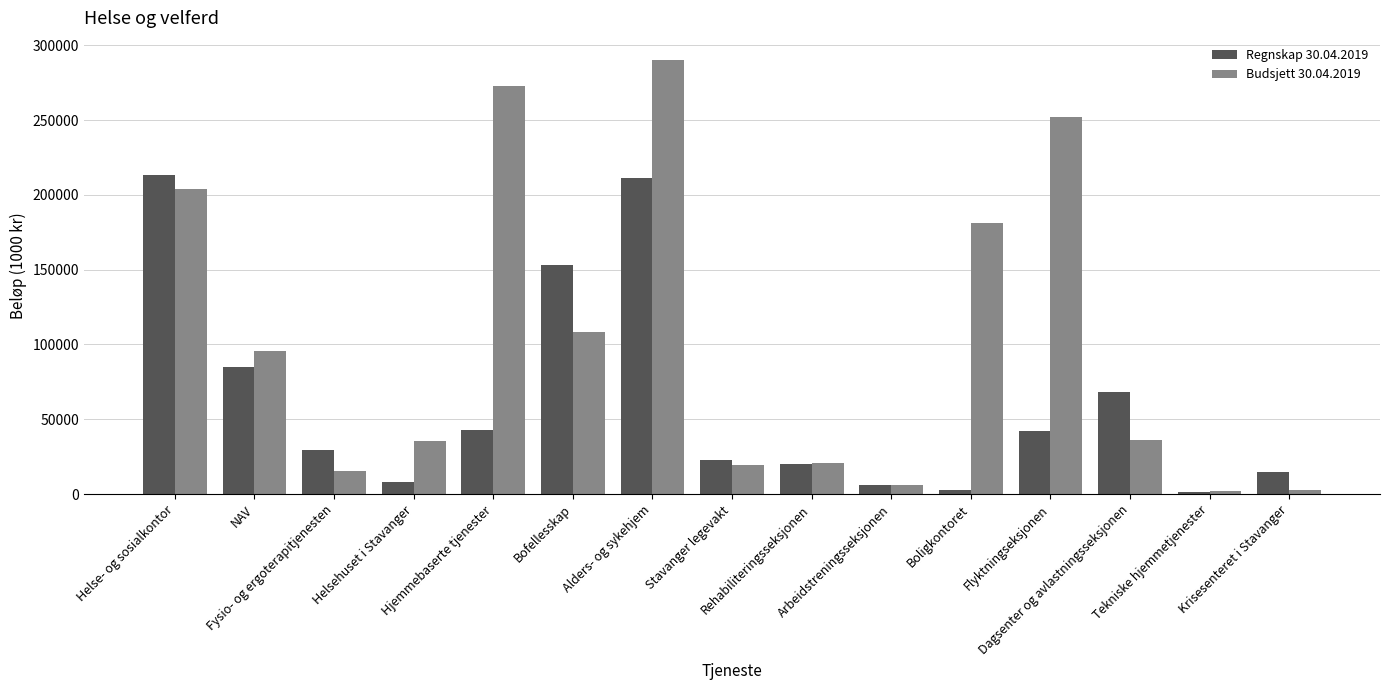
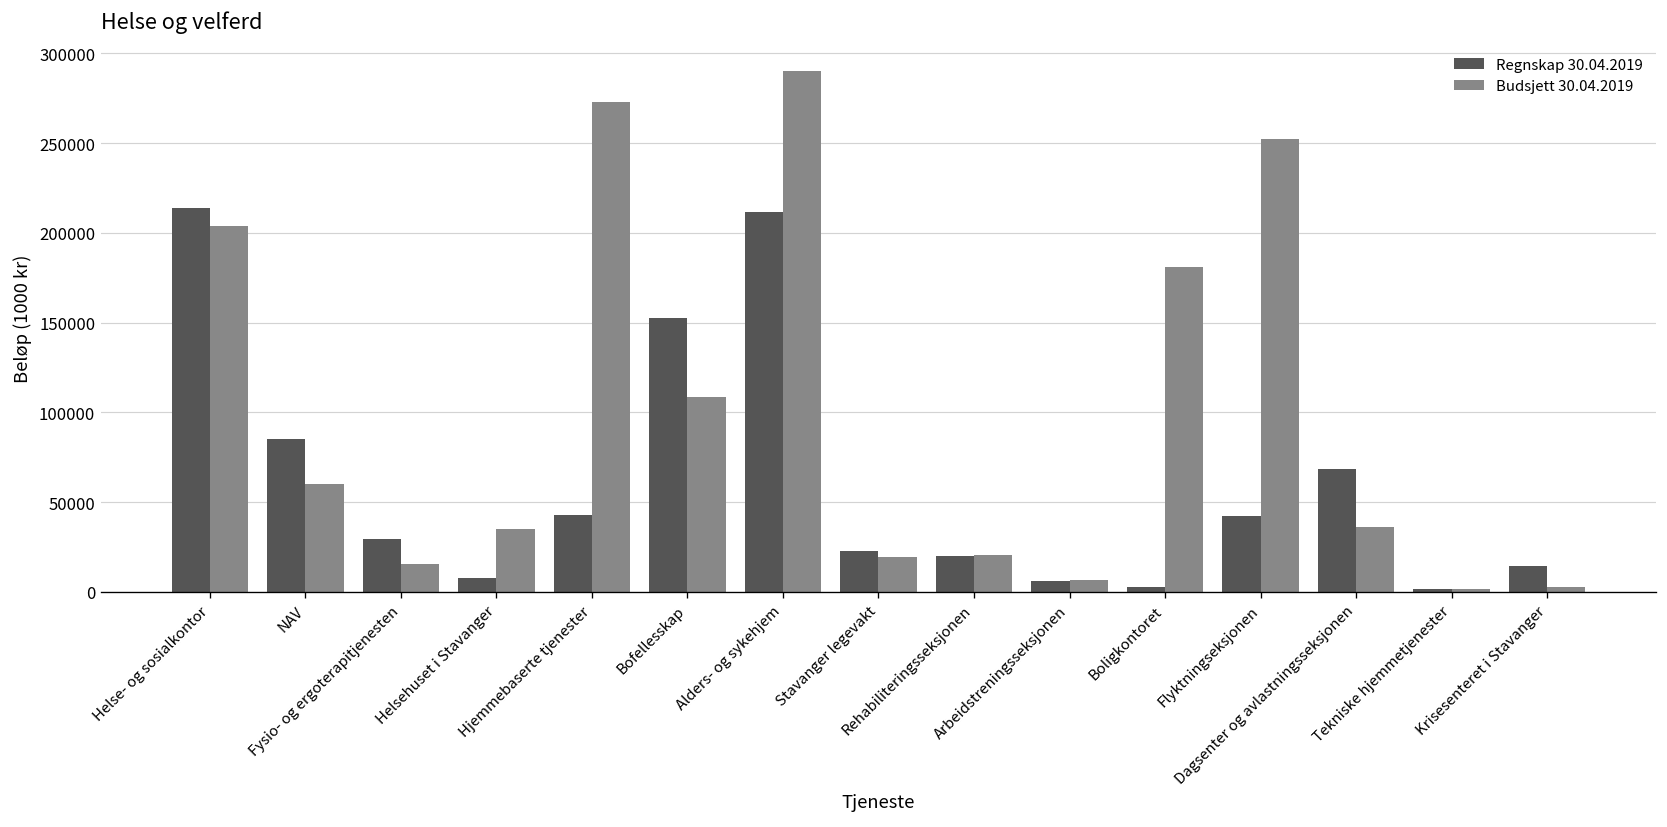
Budsjett 30.04.2019, NAV: 96000 -> 60000
